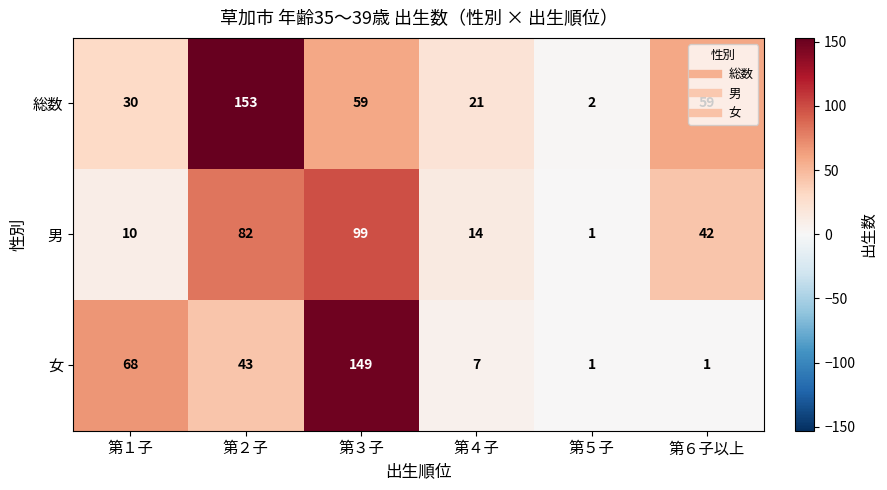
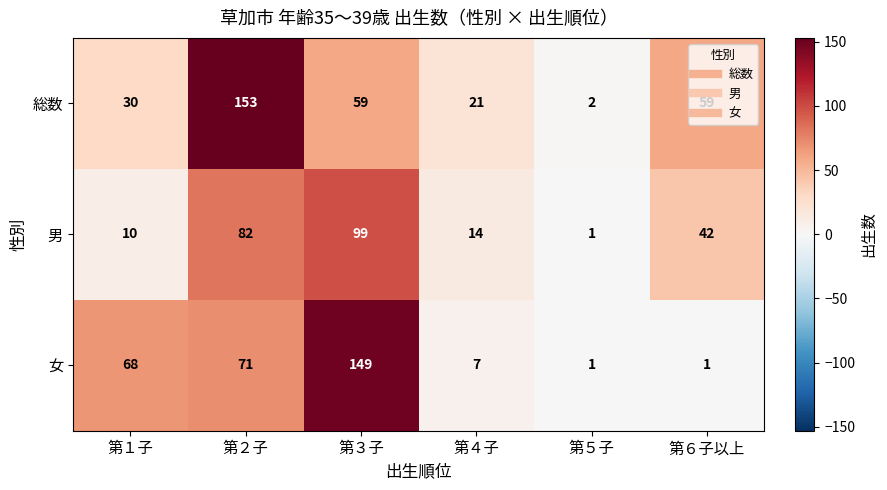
女, 第２子: 43 -> 71
